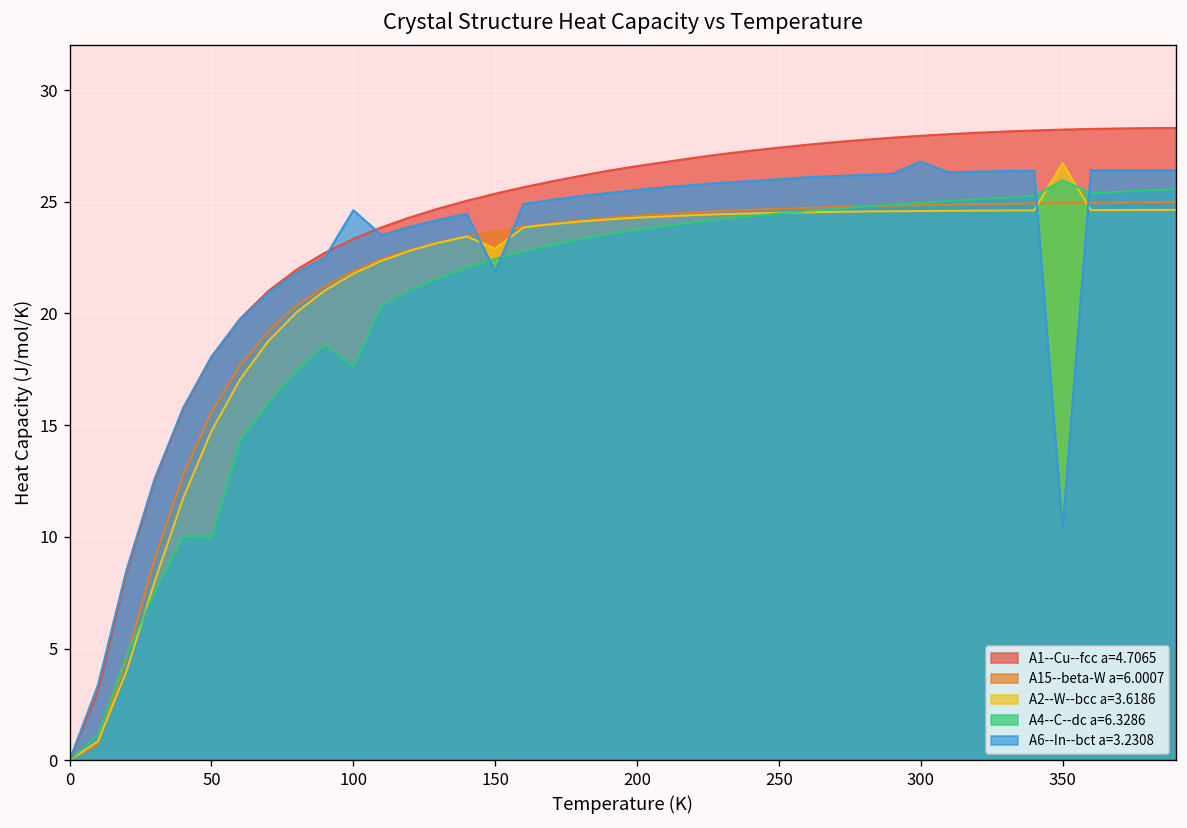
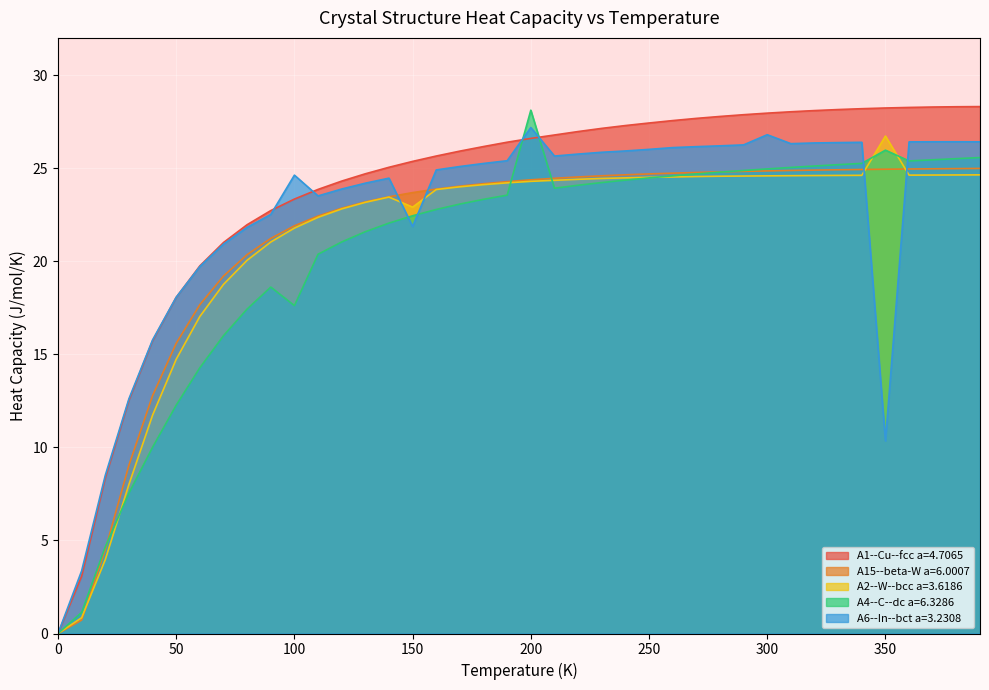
A4--C--dc a=6.3286, 50: 10.0 -> 12.3
A4--C--dc a=6.3286, 200: 23.7 -> 28.1
A6--In--bct a=3.2308, 200: 25.5 -> 27.2
